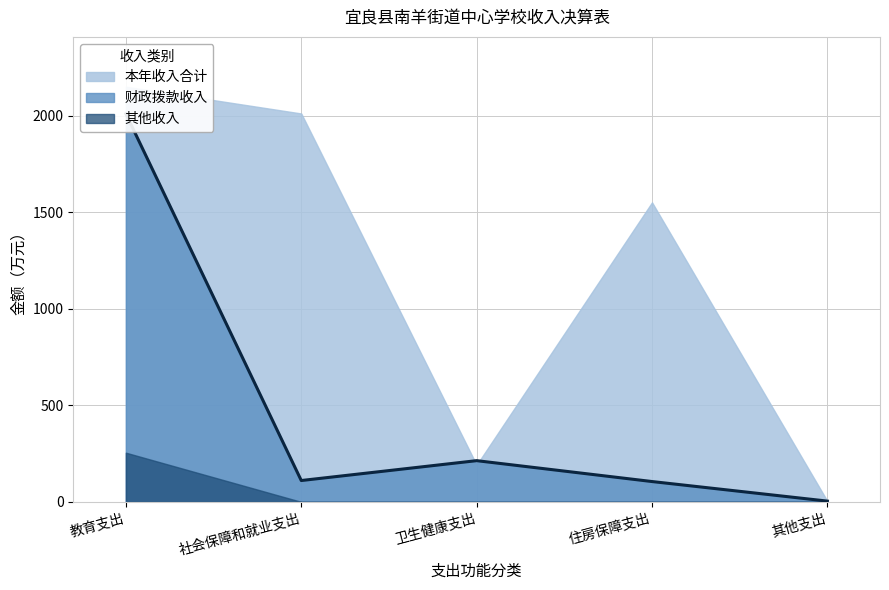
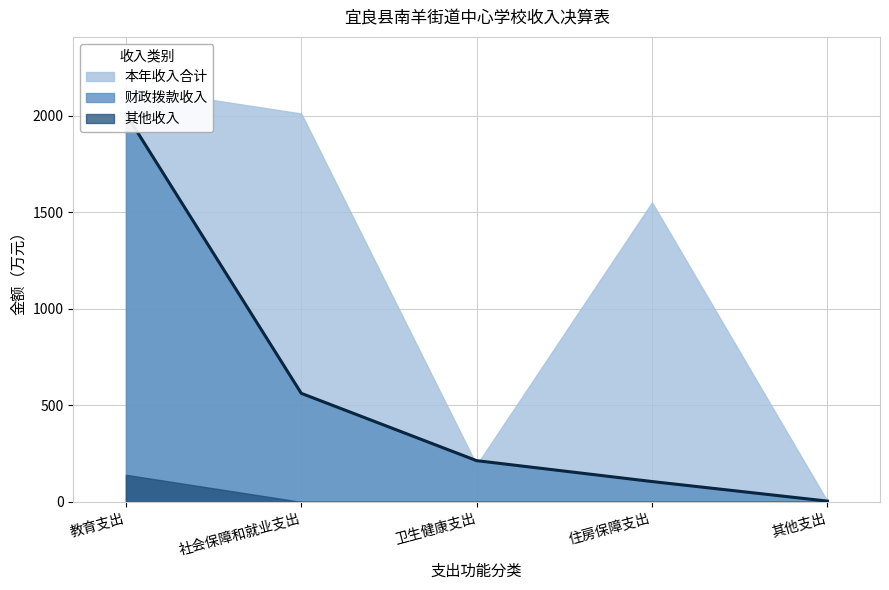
其他收入, 教育支出: 250 -> 140
财政拨款收入, 社会保障和就业支出: 110 -> 560
